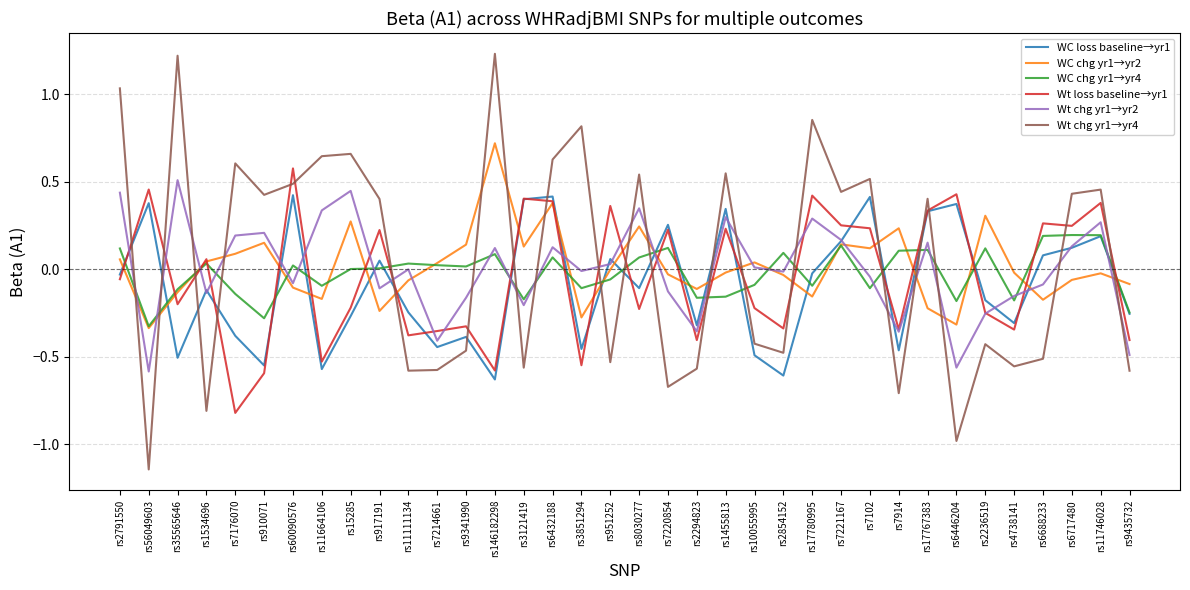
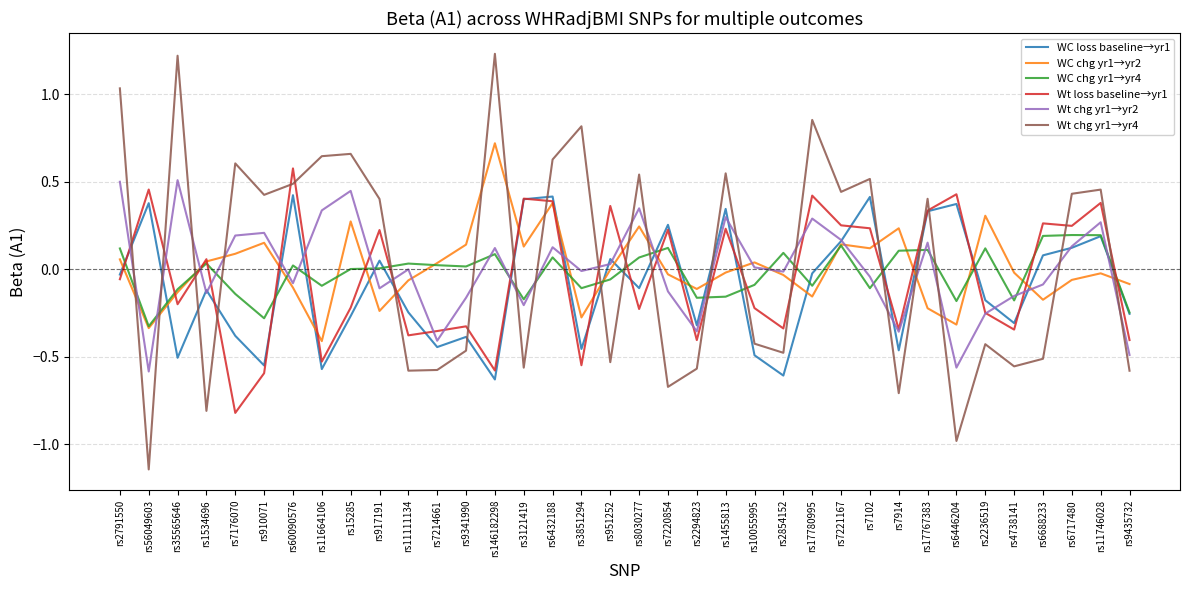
Wt chg yr1→yr2, rs2791550: 0.44 -> 0.50
WC chg yr1→yr2, rs11664106: -0.17 -> -0.41
